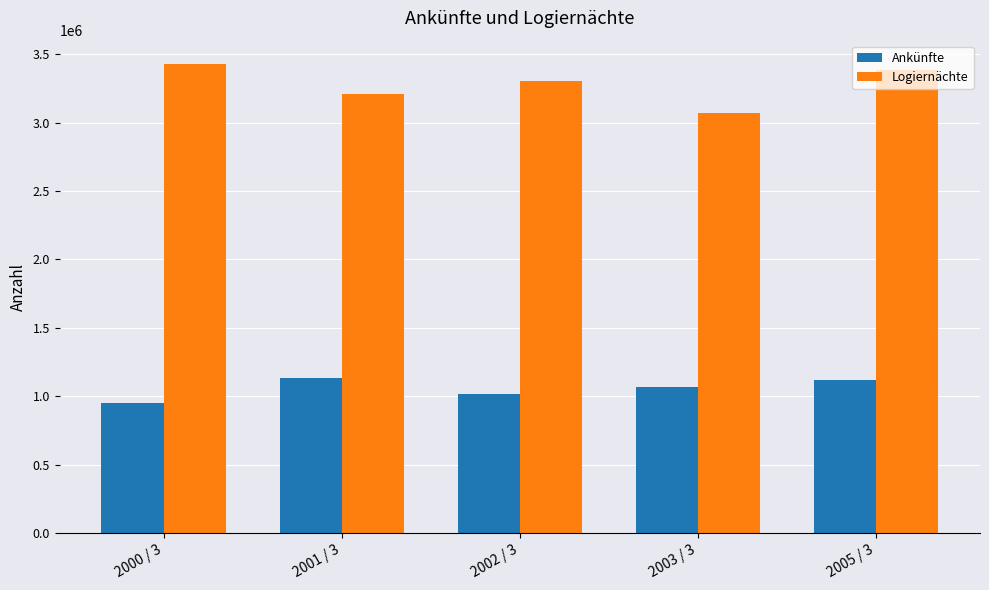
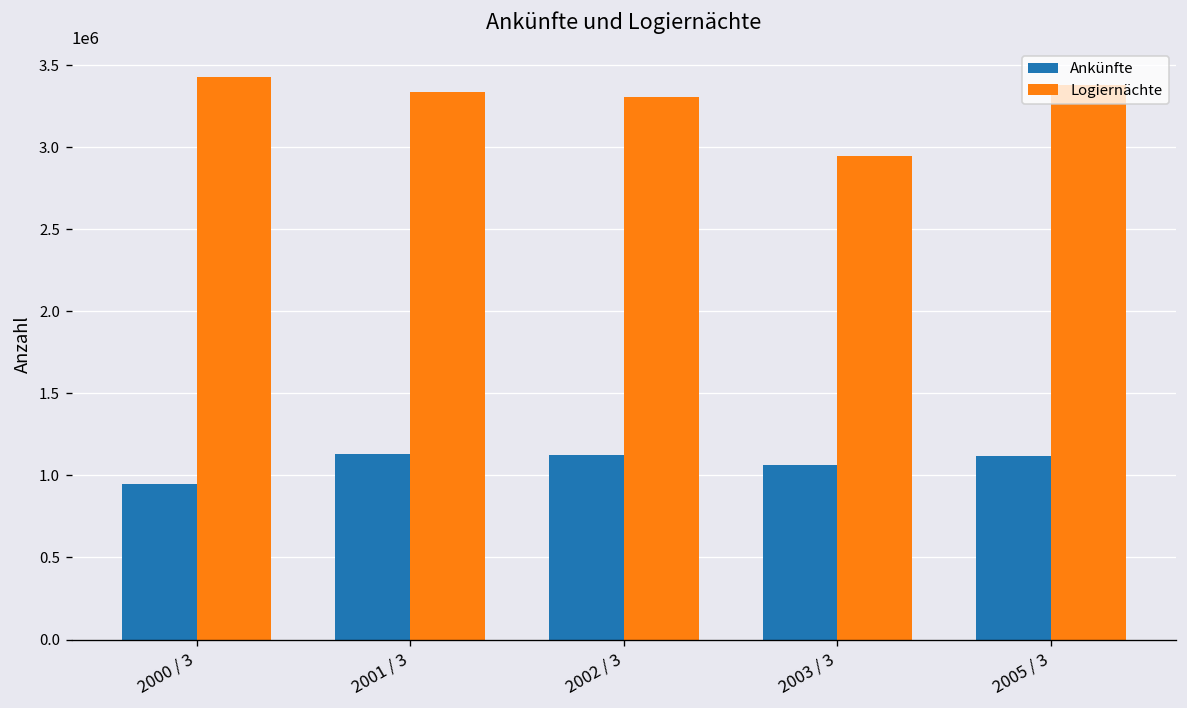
Logiernächte, 2001 / 3: 3210000 -> 3340000
Ankünfte, 2002 / 3: 1010000 -> 1130000
Logiernächte, 2003 / 3: 3070000 -> 2950000
